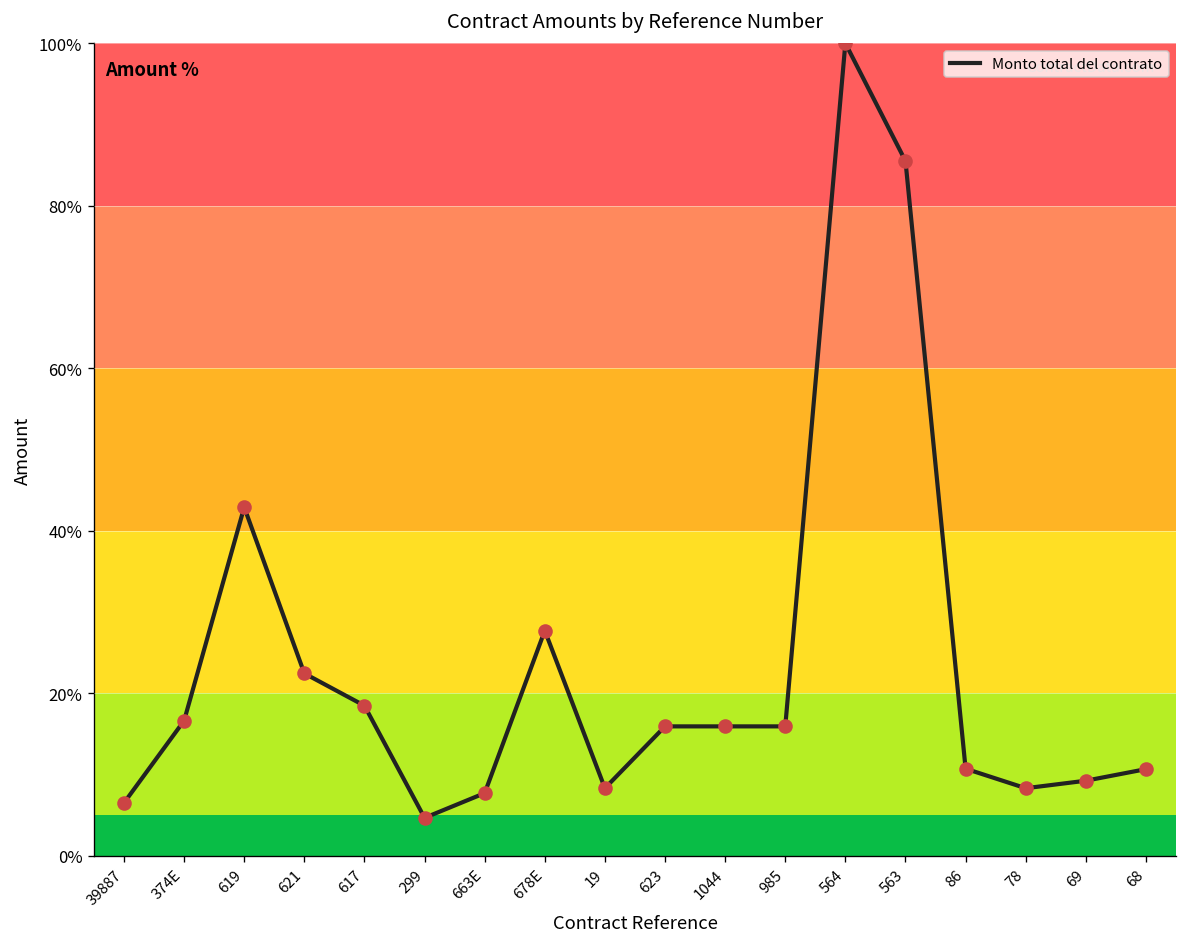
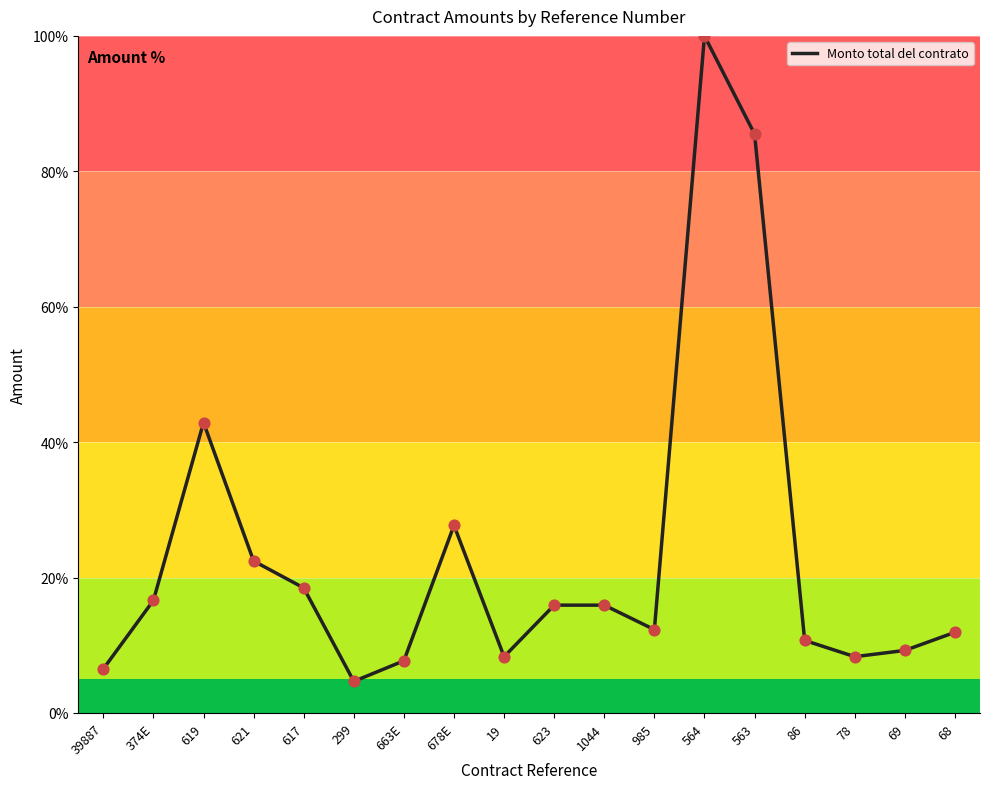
985: 16% -> 12%
68: 11% -> 12%
